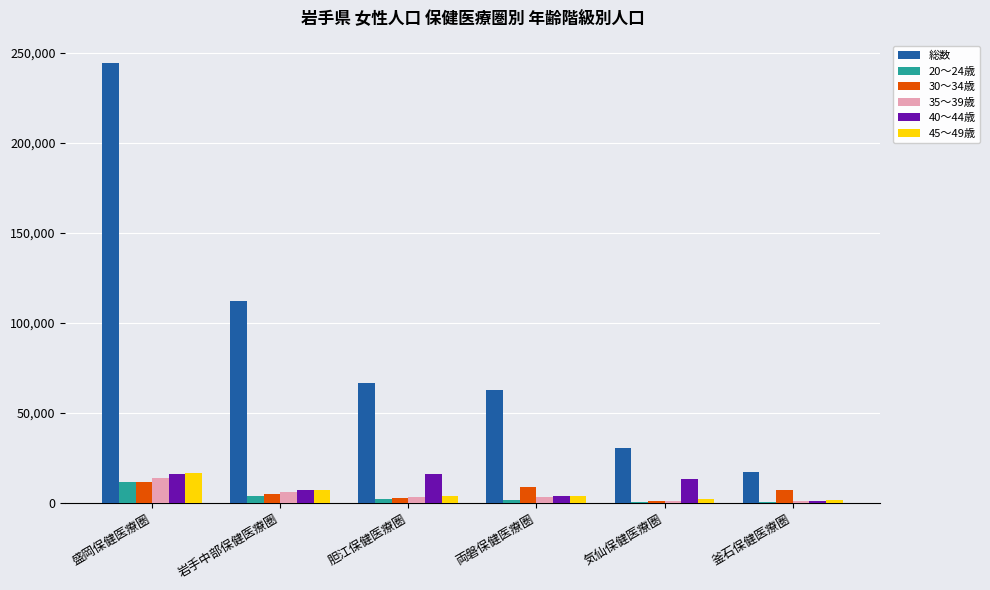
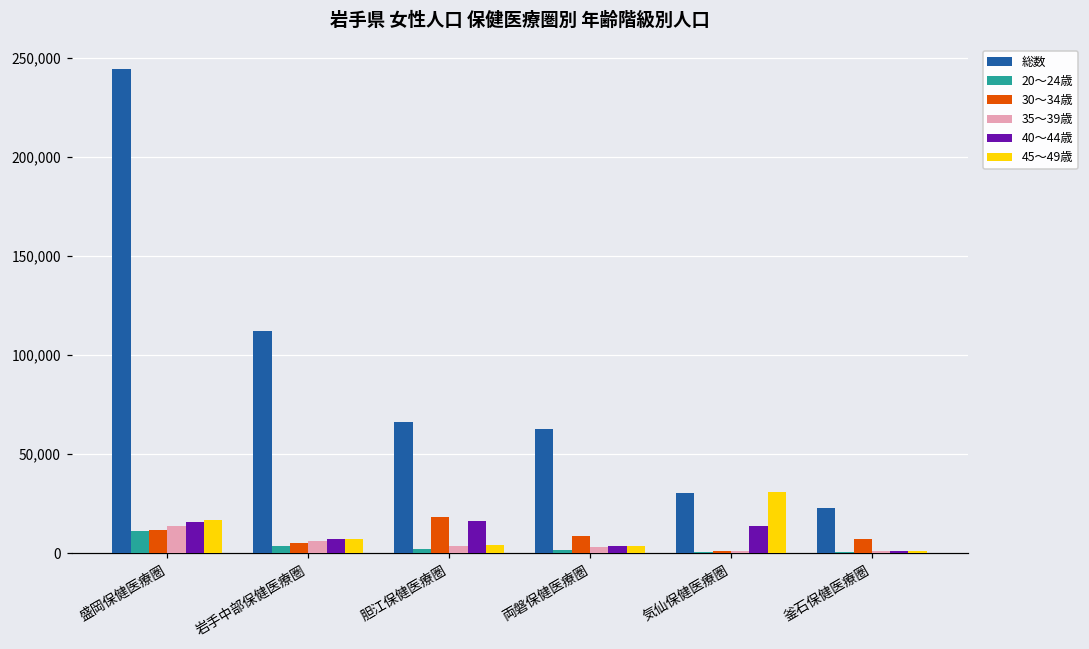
30～34歳, 胆江保健医療圏: 3,000 -> 18,000
45～49歳, 気仙保健医療圏: 2,000 -> 31,000
総数, 釜石保健医療圏: 17,000 -> 23,000
